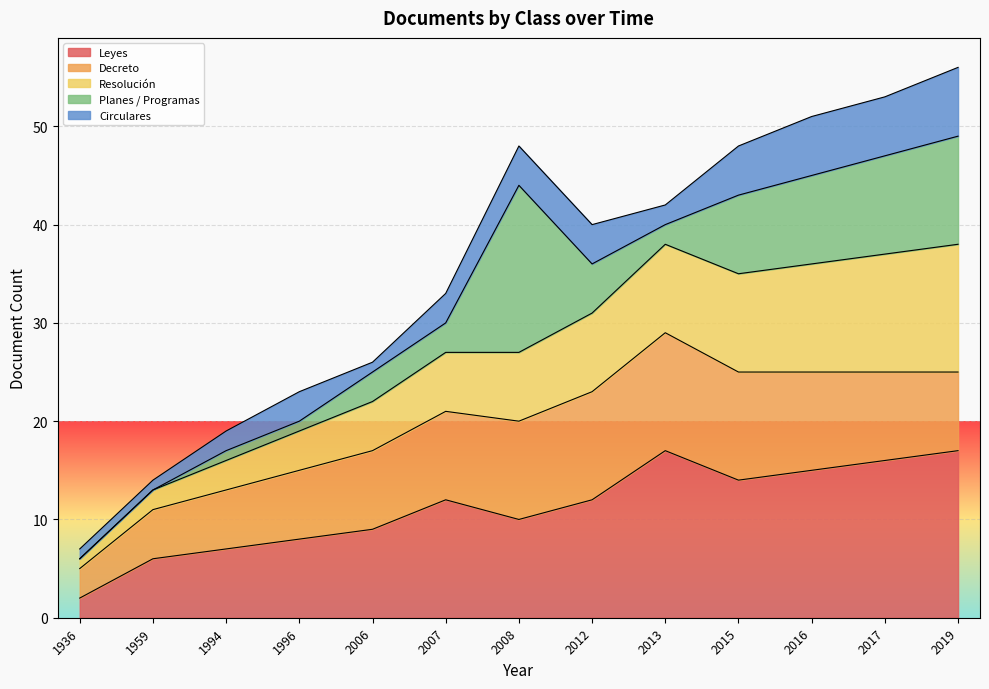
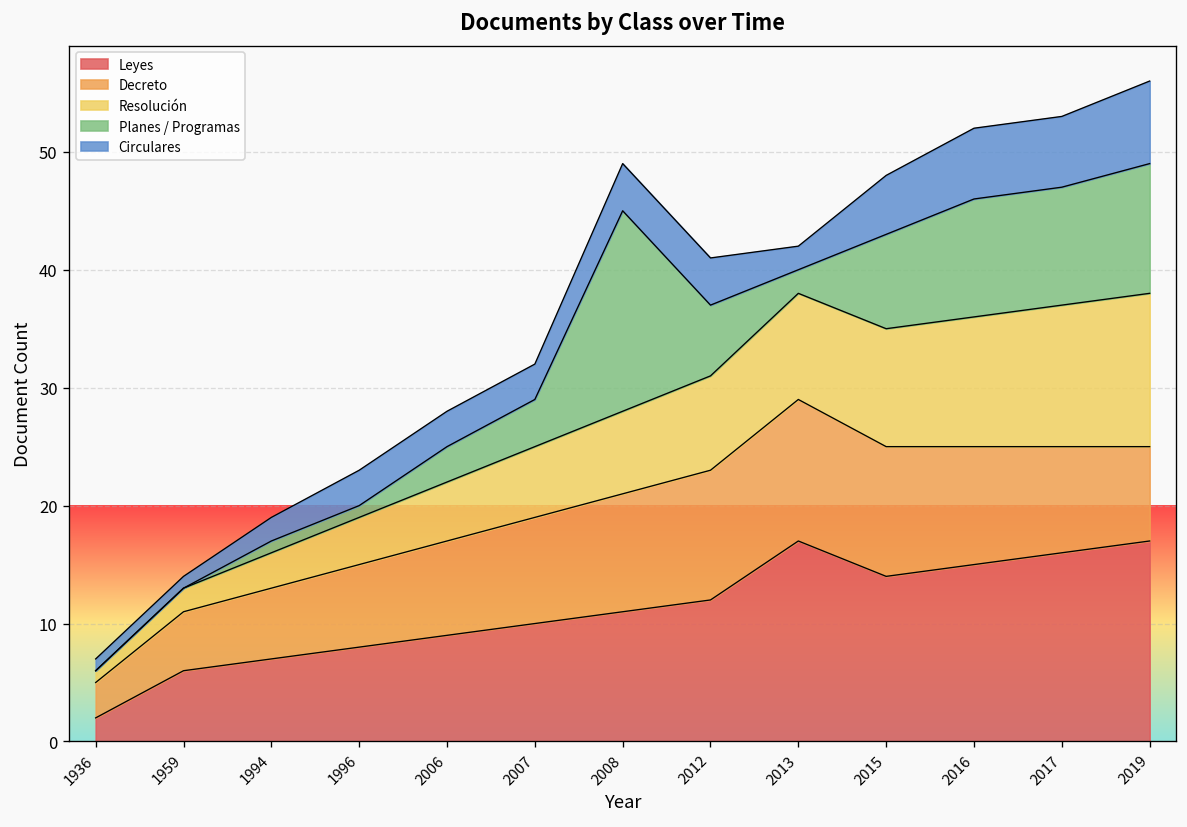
Circulares, 2006: 1 -> 3
Leyes, 2007: 12 -> 10
Planes / Programas, 2007: 3 -> 4
Leyes, 2008: 10 -> 11
Planes / Programas, 2012: 5 -> 6
Planes / Programas, 2016: 9 -> 10
